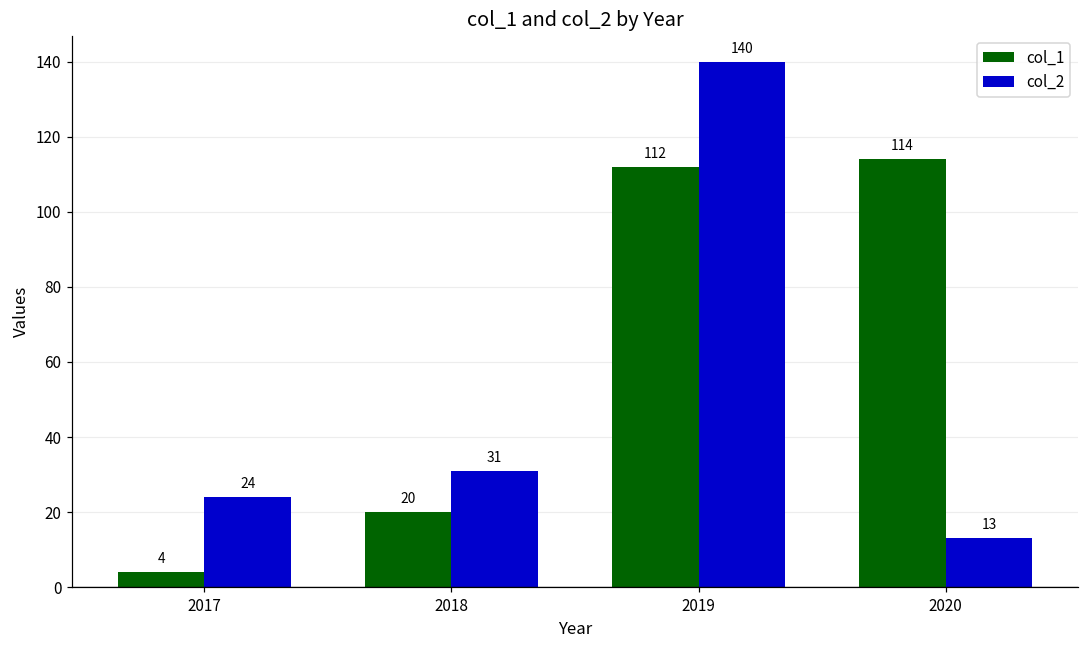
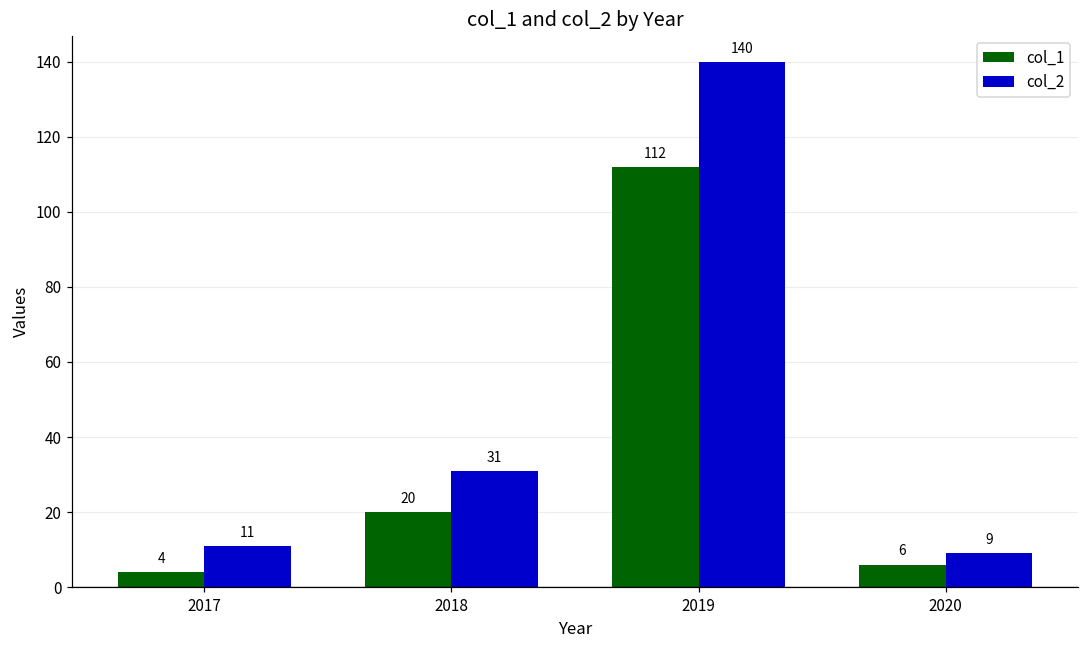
col_2, 2017: 24 -> 11
col_1, 2020: 114 -> 6
col_2, 2020: 13 -> 9
